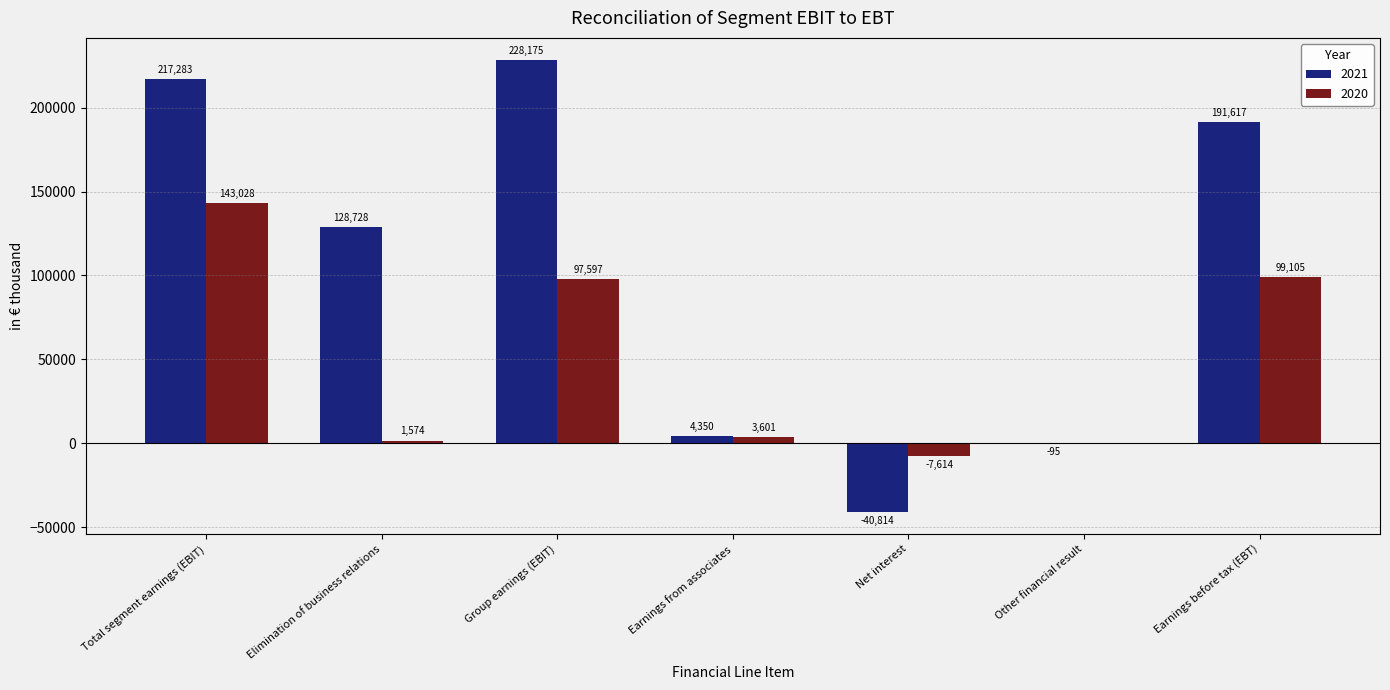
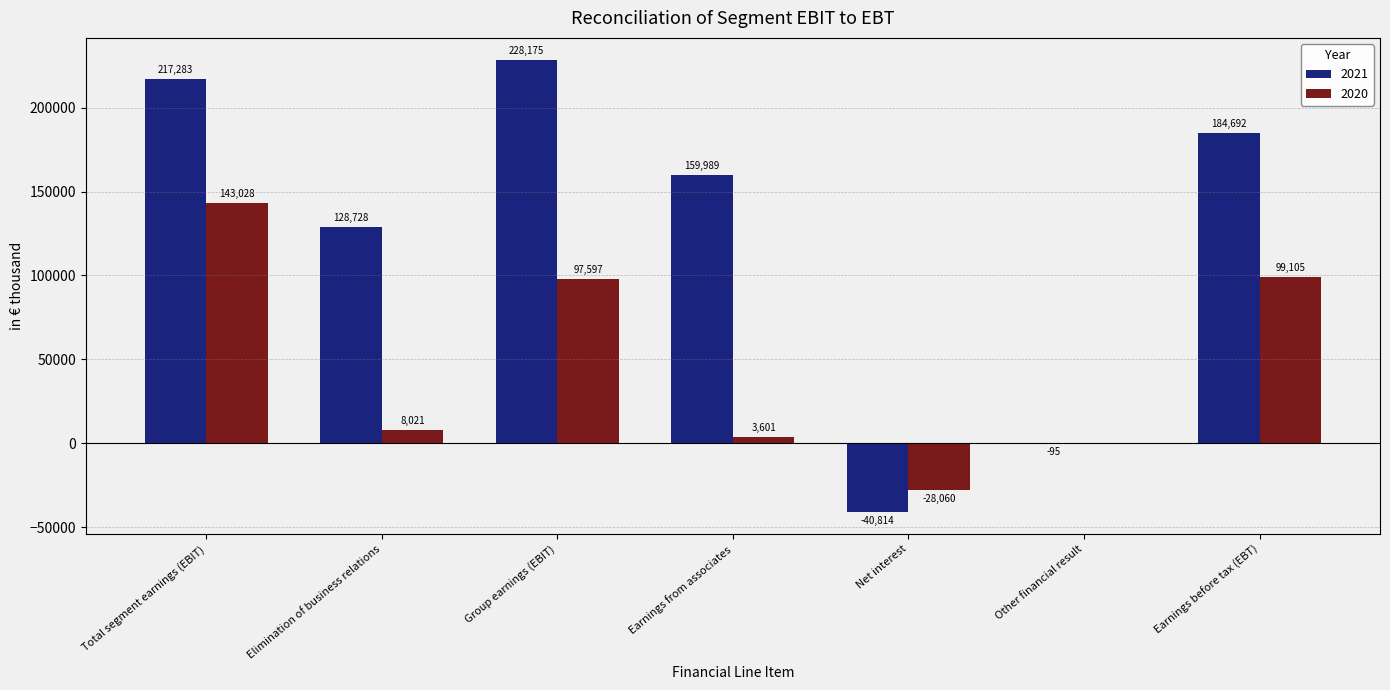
2020, Elimination of business relations: 1,574 -> 8,021
2021, Earnings from associates: 4,350 -> 159,989
2020, Net interest: -7,614 -> -28,060
2021, Earnings before tax (EBT): 191,617 -> 184,692
